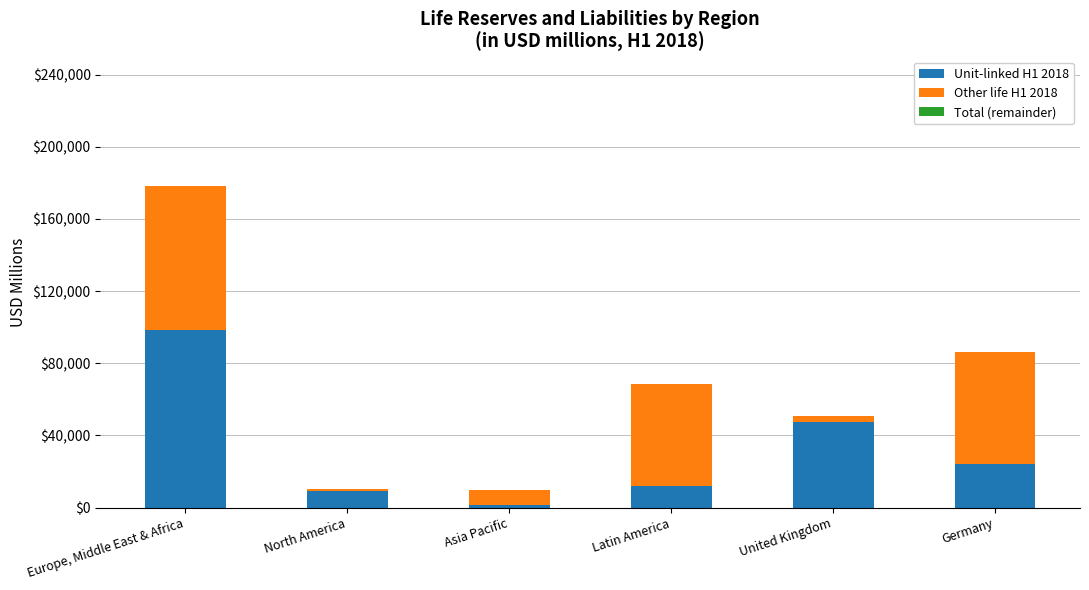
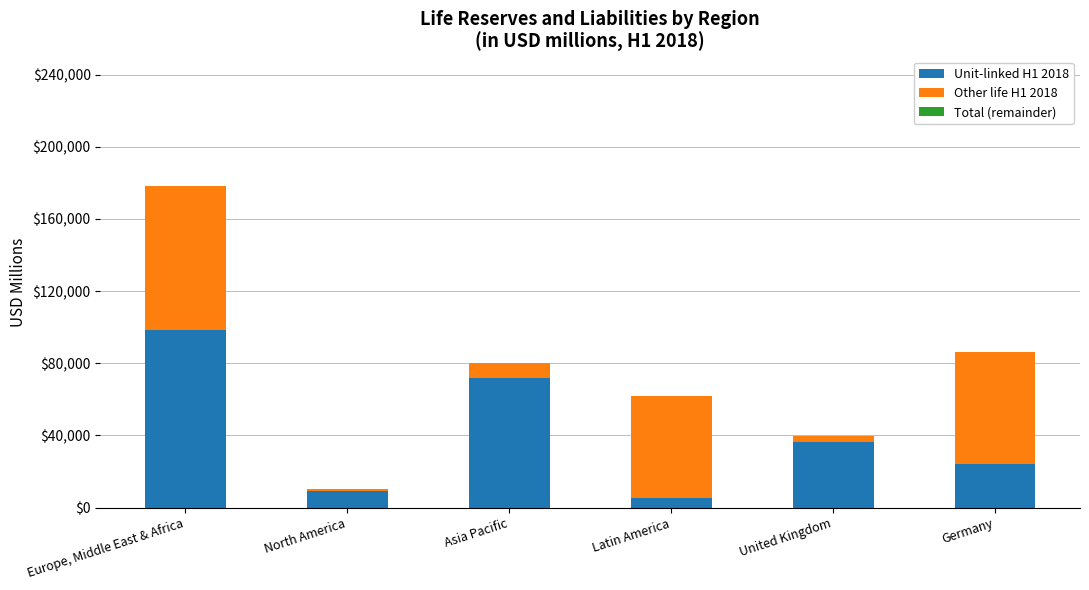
Unit-linked H1 2018, Asia Pacific: $2,000 -> $72,000
Unit-linked H1 2018, Latin America: $12,000 -> $5,000
Unit-linked H1 2018, United Kingdom: $47,000 -> $36,000
